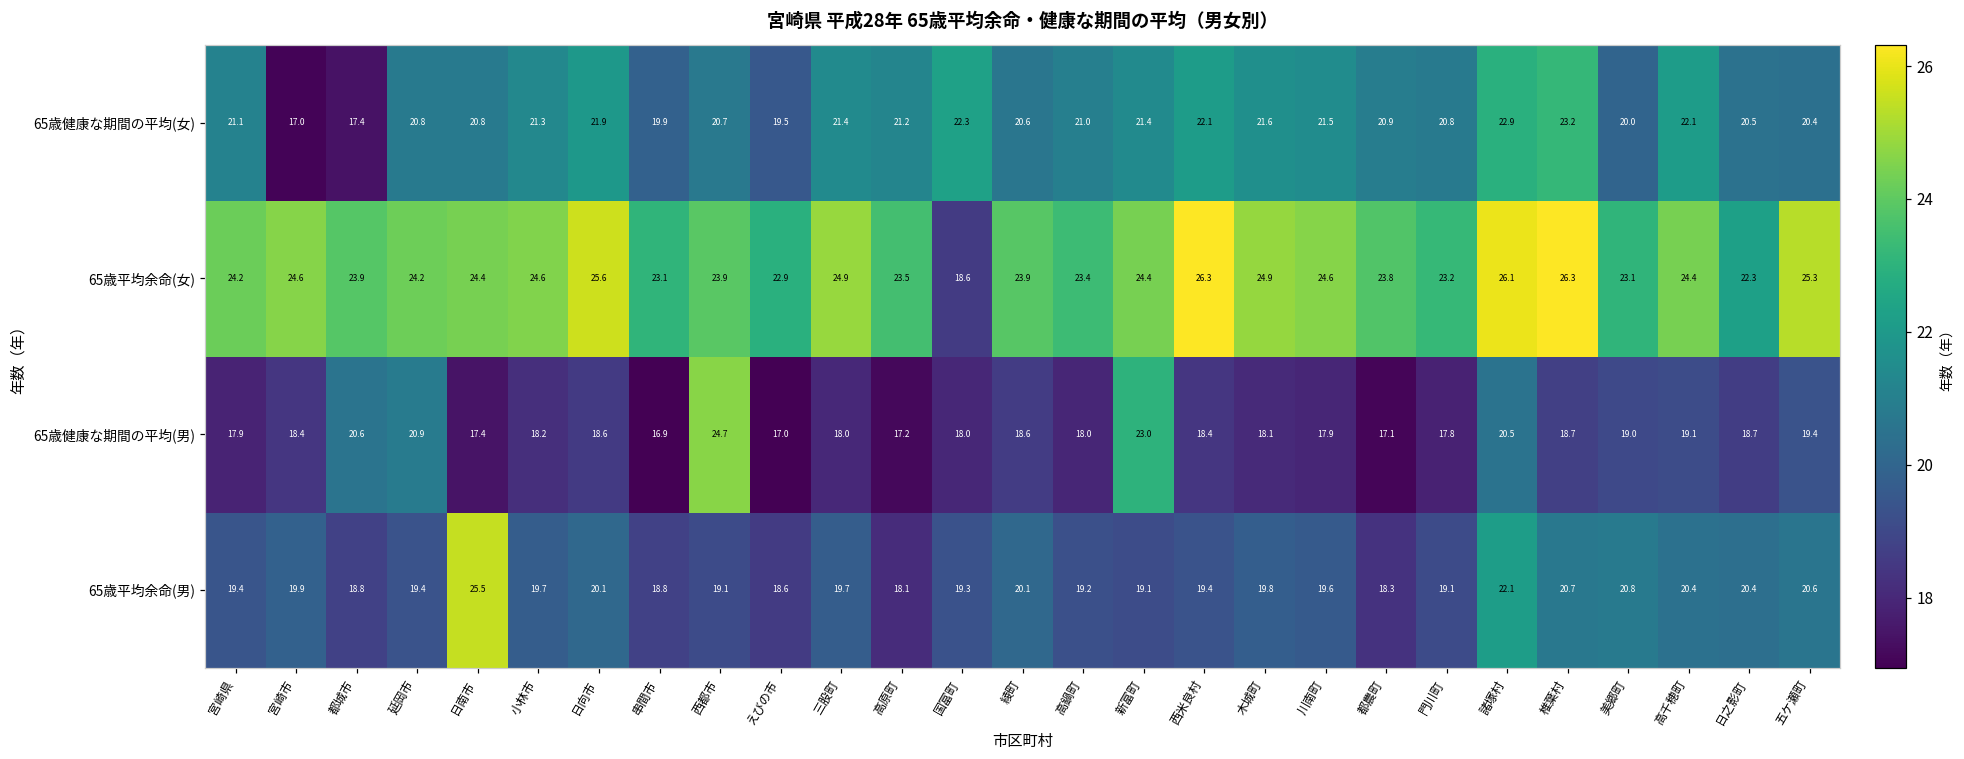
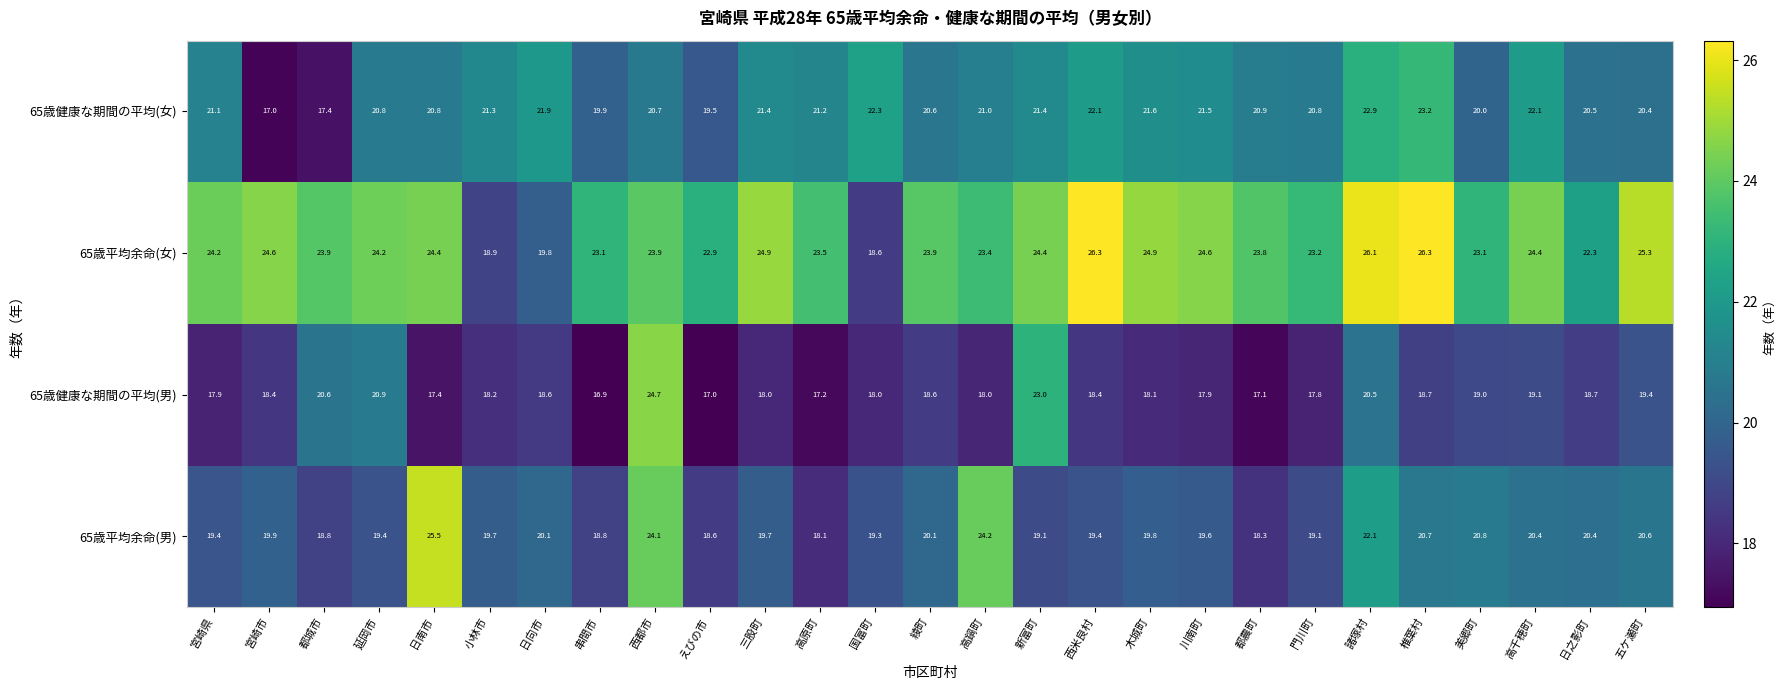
65歳平均余命(女), 小林市: 24.6 -> 18.9
65歳平均余命(女), 日向市: 25.6 -> 19.8
65歳平均余命(男), 西都市: 19.1 -> 24.1
65歳平均余命(男), 高鍋町: 19.2 -> 24.2
